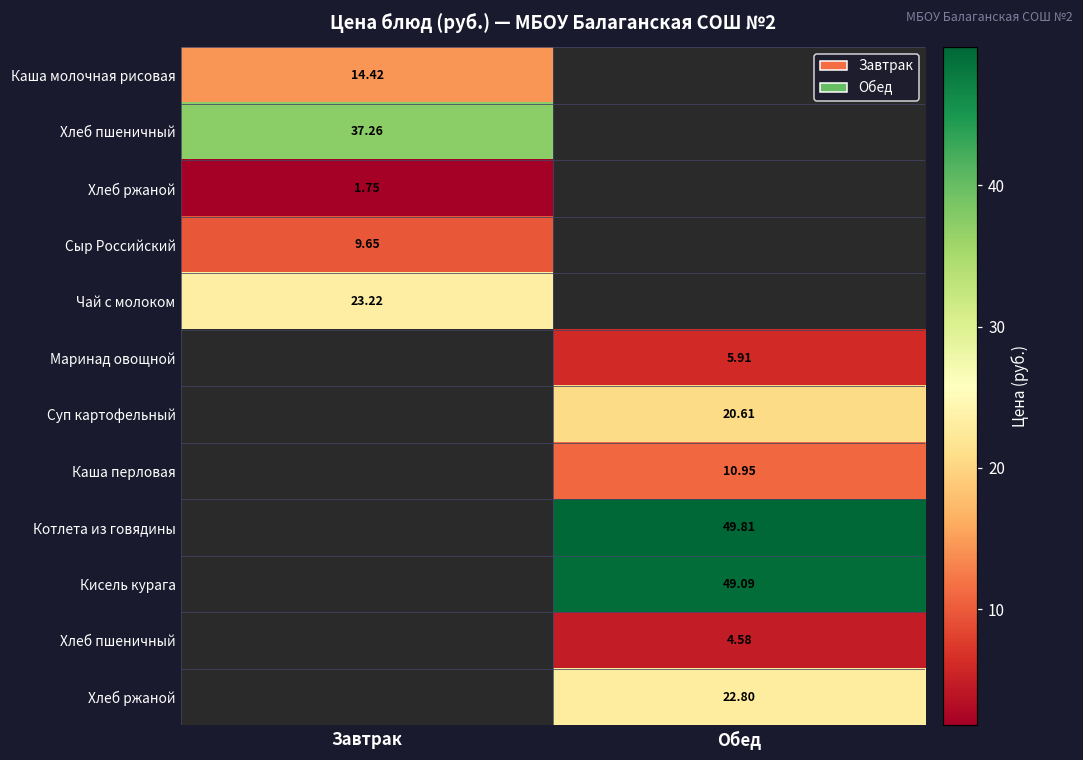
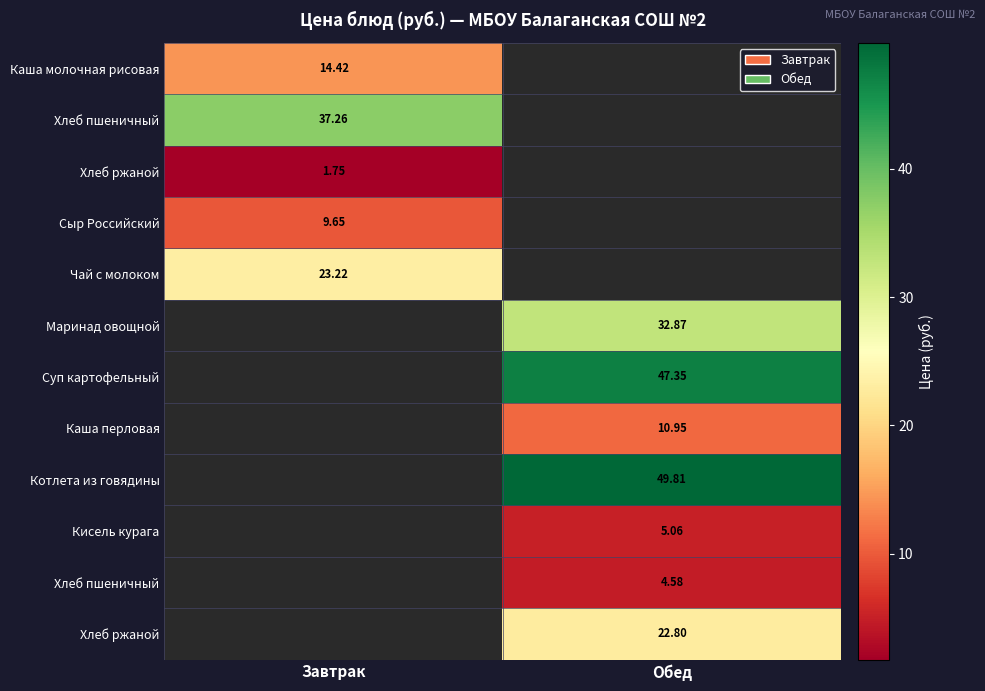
Маринад овощной, Обед: 5.91 -> 32.87
Суп картофельный, Обед: 20.61 -> 47.35
Кисель курага, Обед: 49.09 -> 5.06
